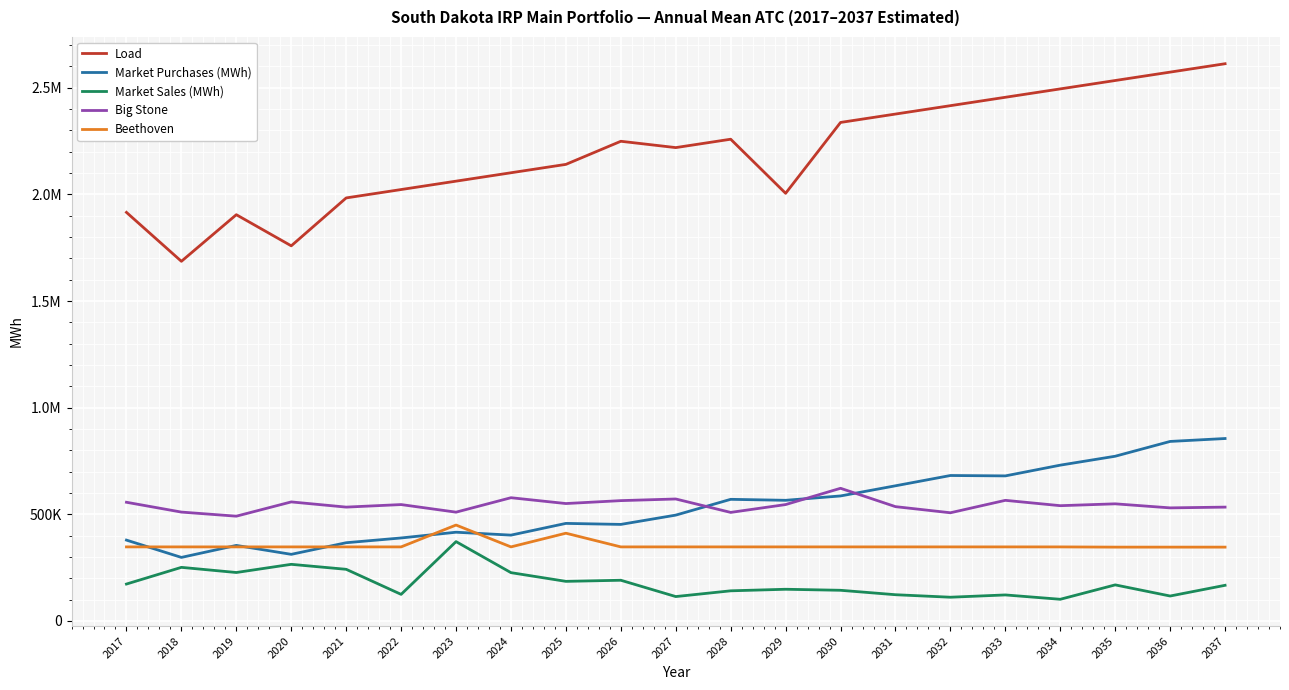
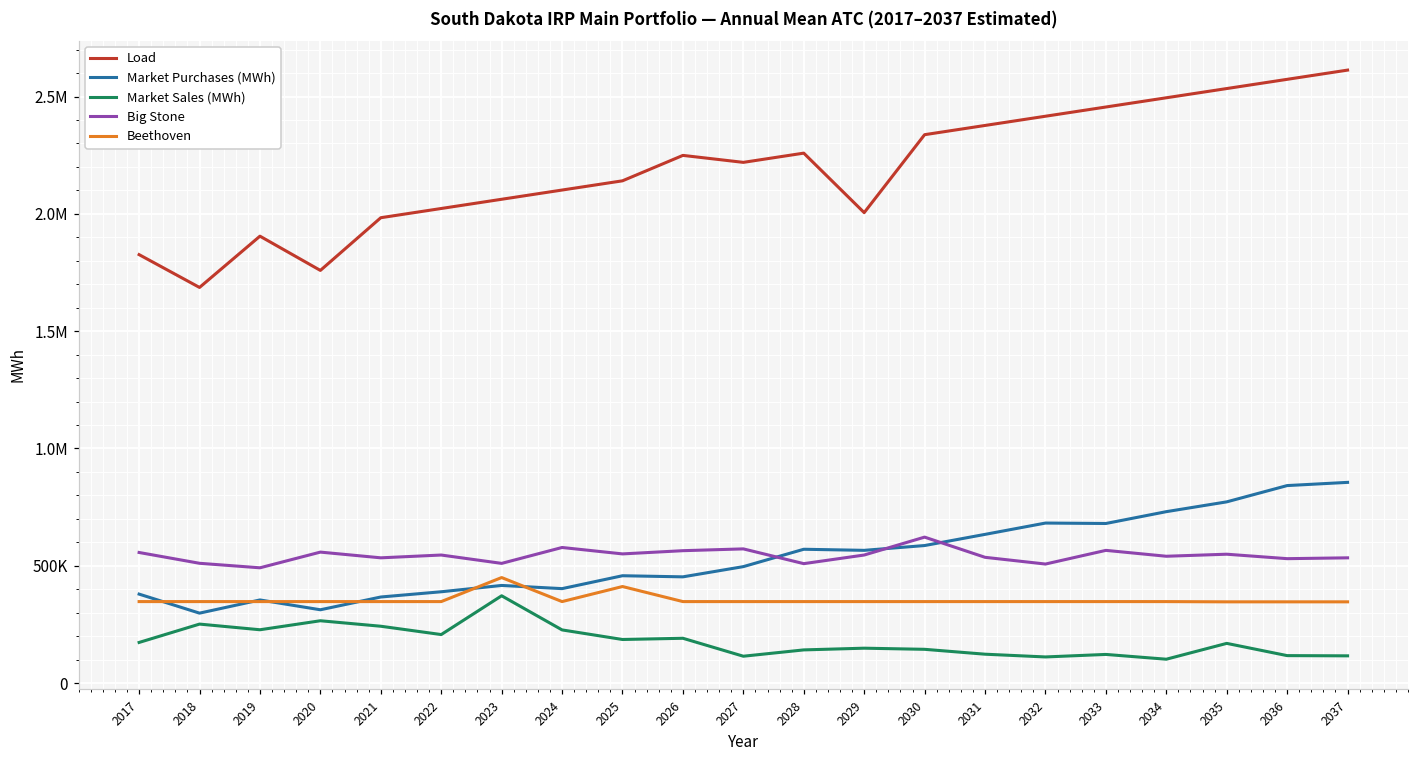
Load, 2017: 1920000 -> 1830000
Market Sales (MWh), 2022: 120000 -> 210000
Market Sales (MWh), 2037: 170000 -> 120000
